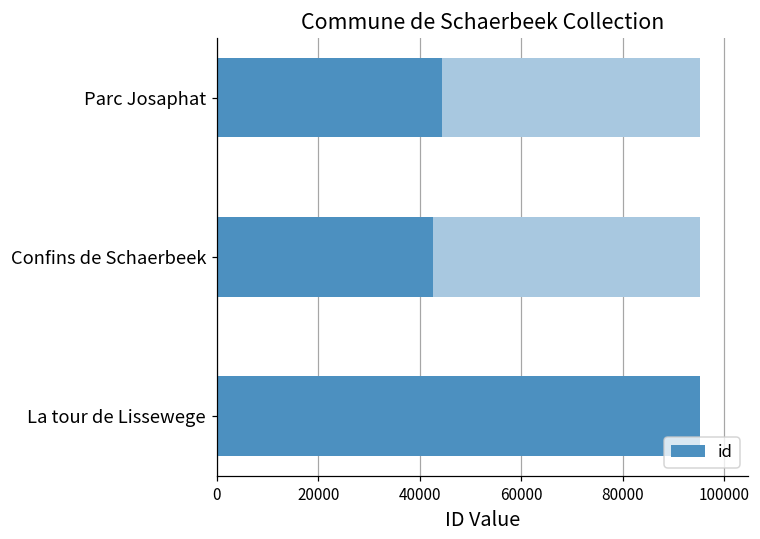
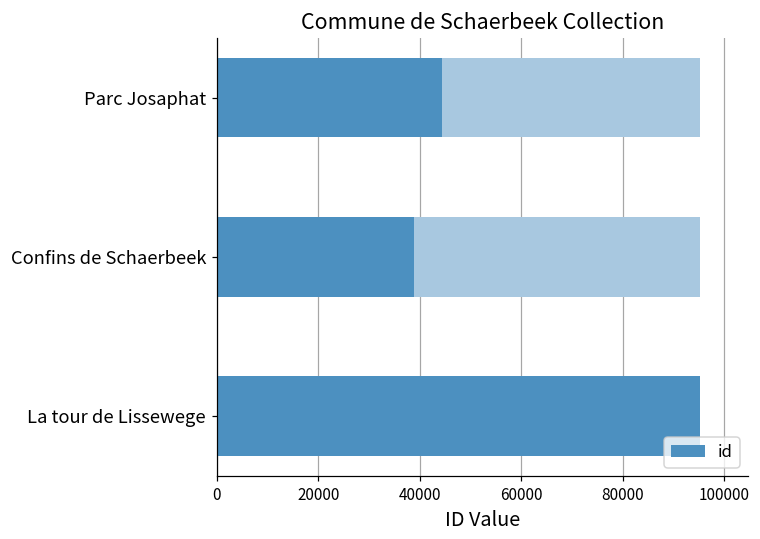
id, Confins de Schaerbeek: 43000 -> 39000
